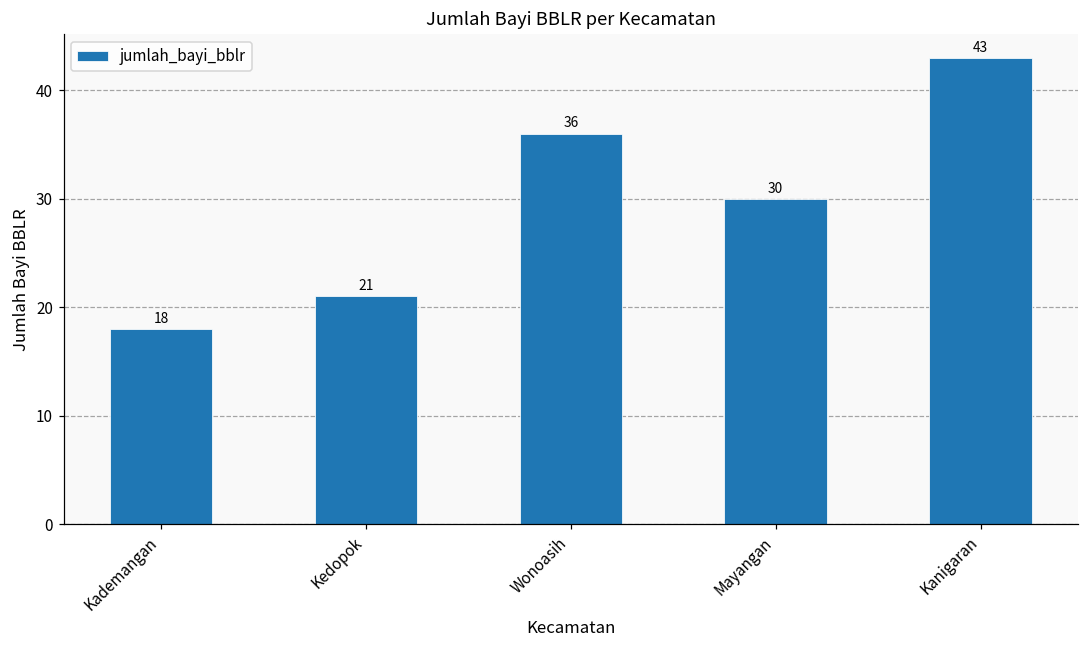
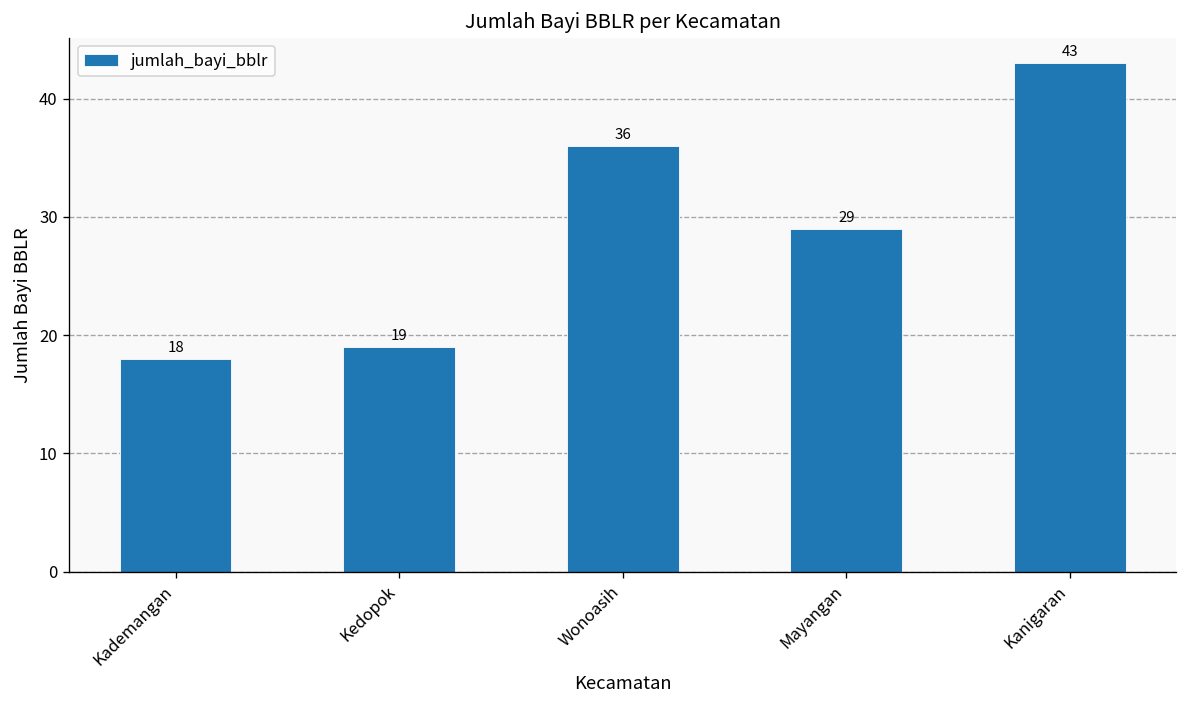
Kedopok: 21 -> 19
Mayangan: 30 -> 29
